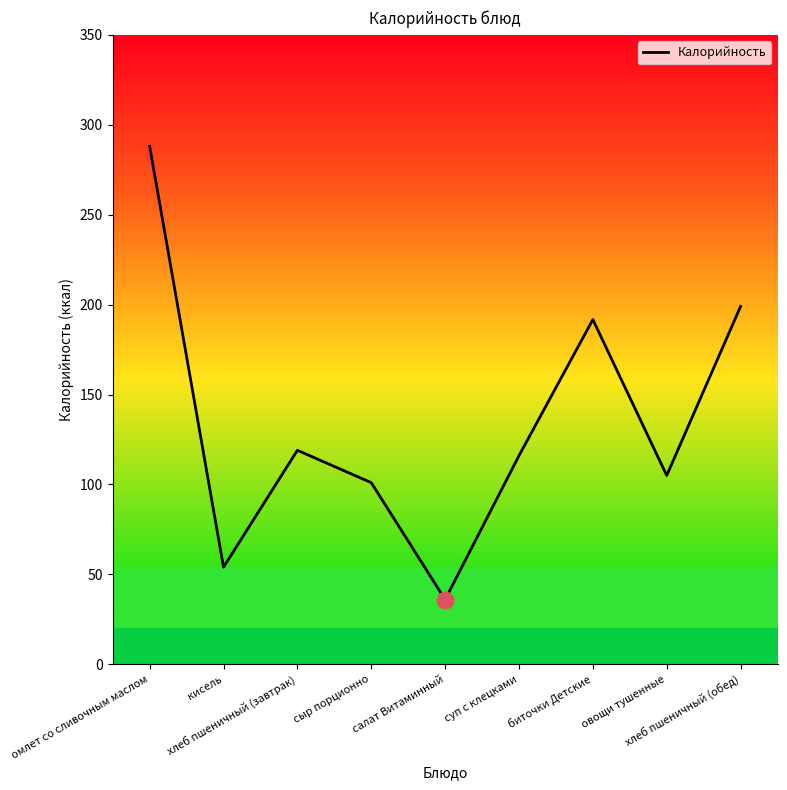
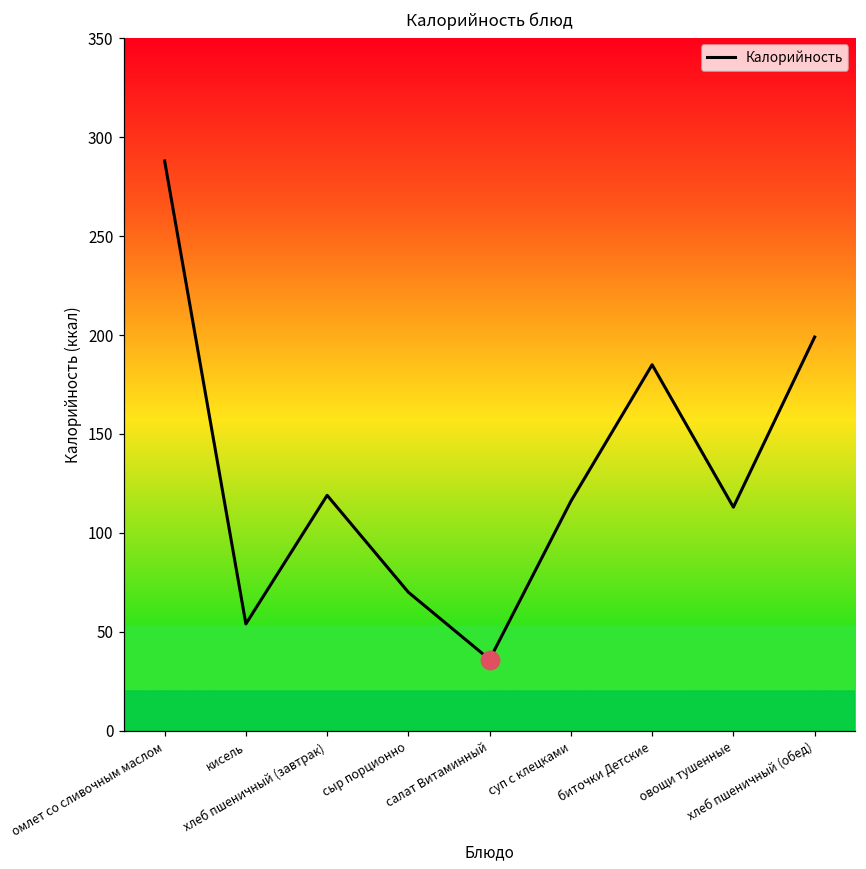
Калорийность, сыр порционно: 101 -> 70
Калорийность, биточки Детские: 192 -> 185
Калорийность, овощи тушенные: 105 -> 113
